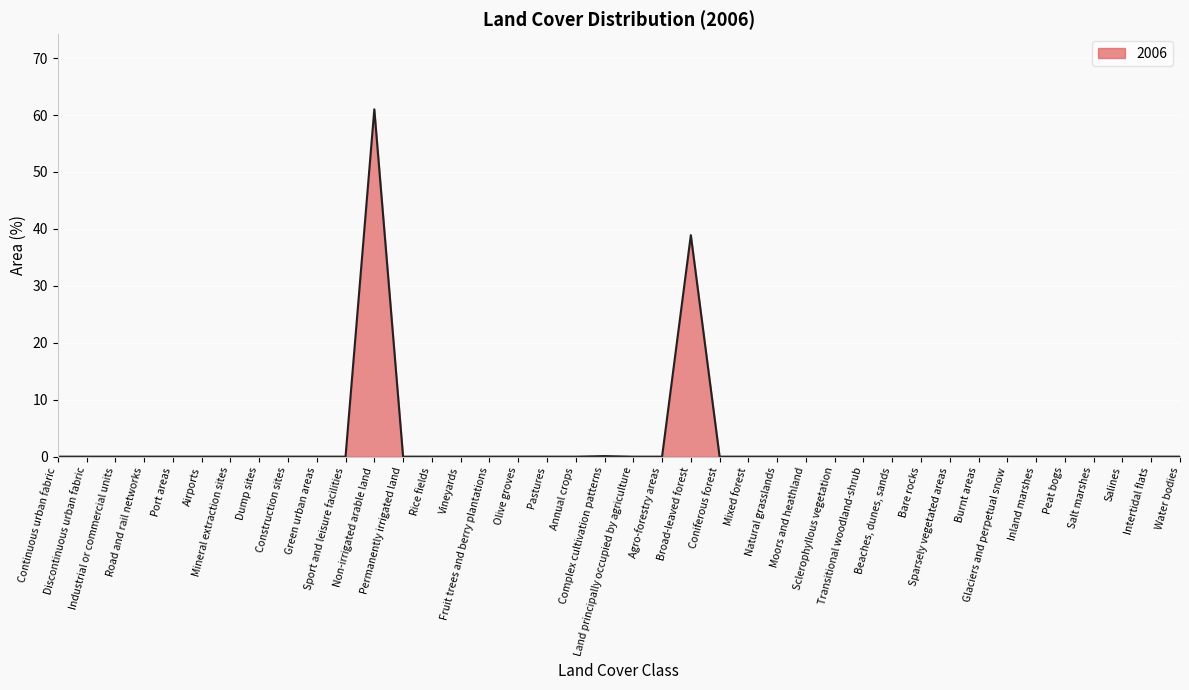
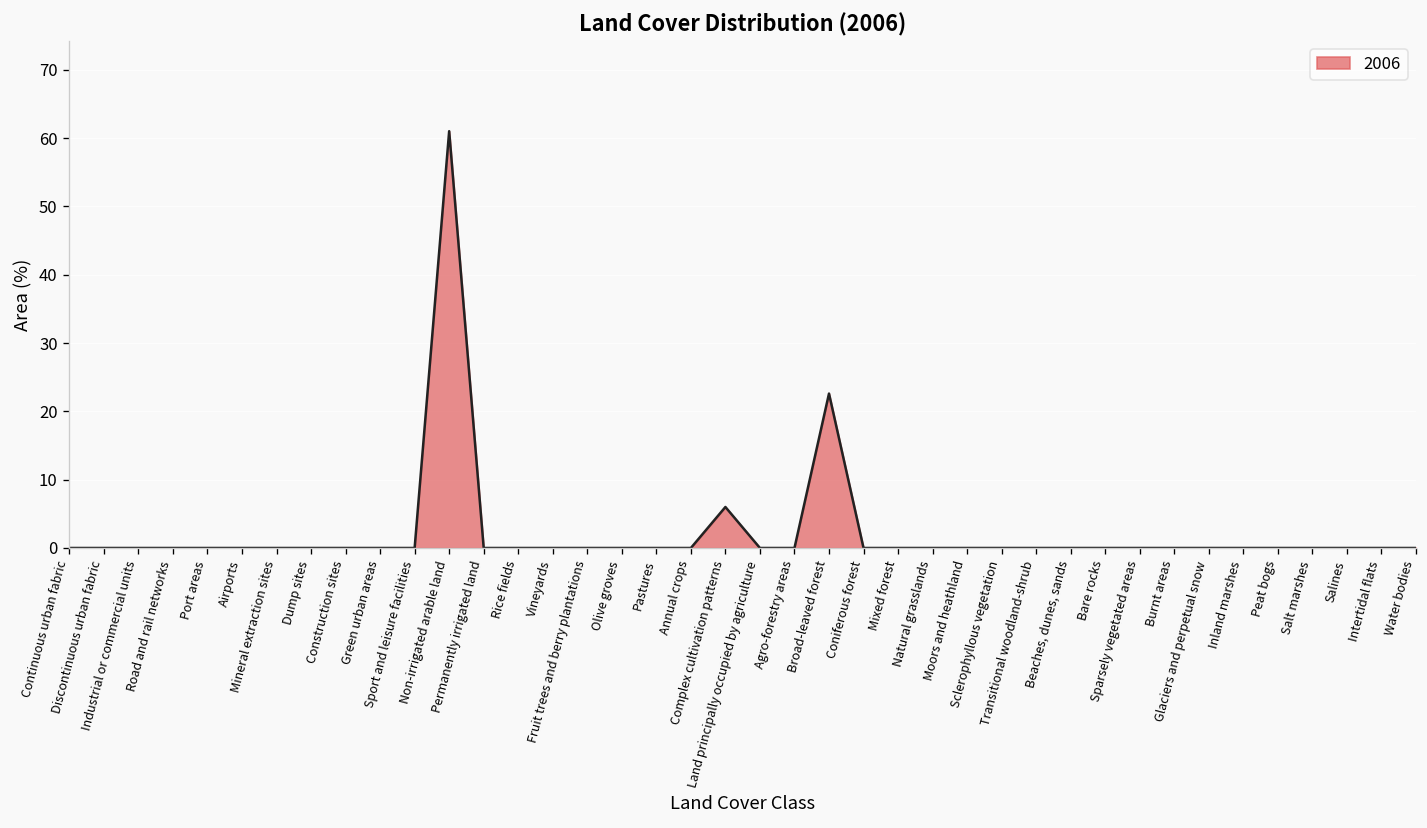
Complex cultivation patterns: 0 -> 6
Broad-leaved forest: 39 -> 23
